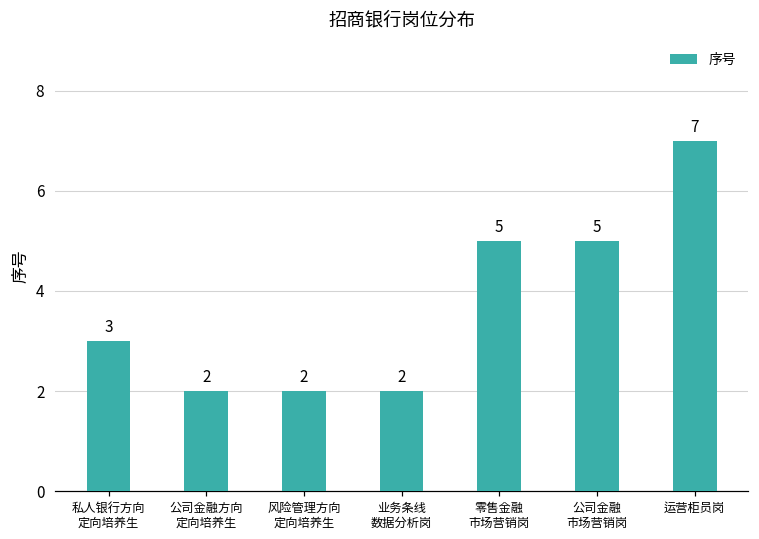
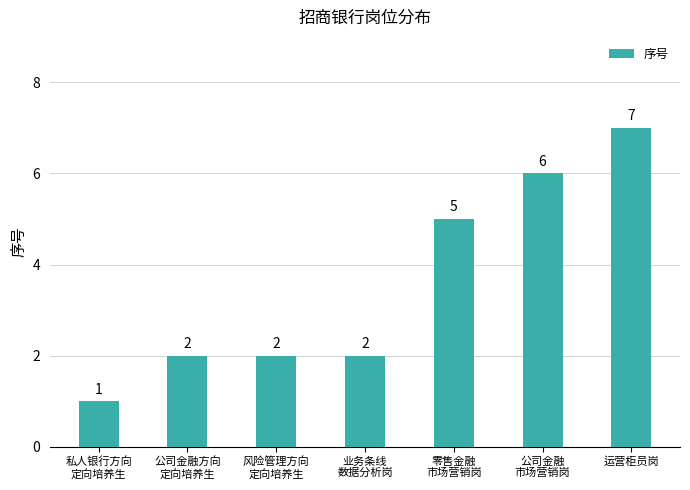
私人银行方向 定向培养生: 3 -> 1
公司金融 市场营销岗: 5 -> 6
